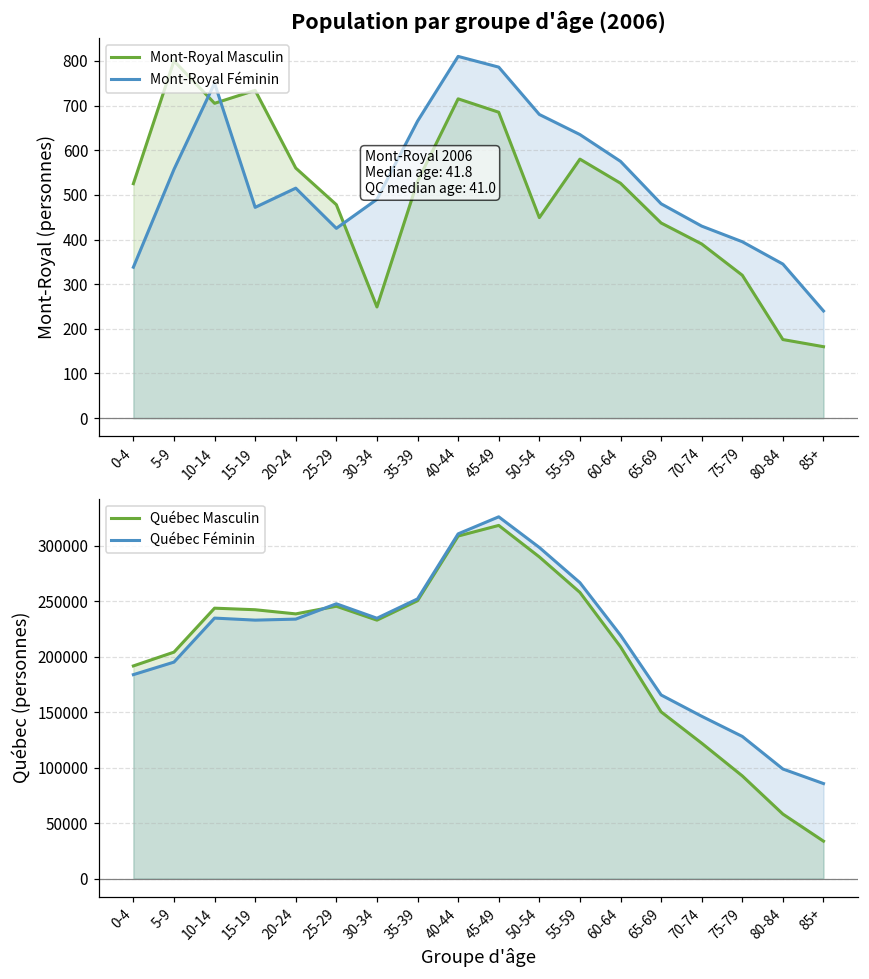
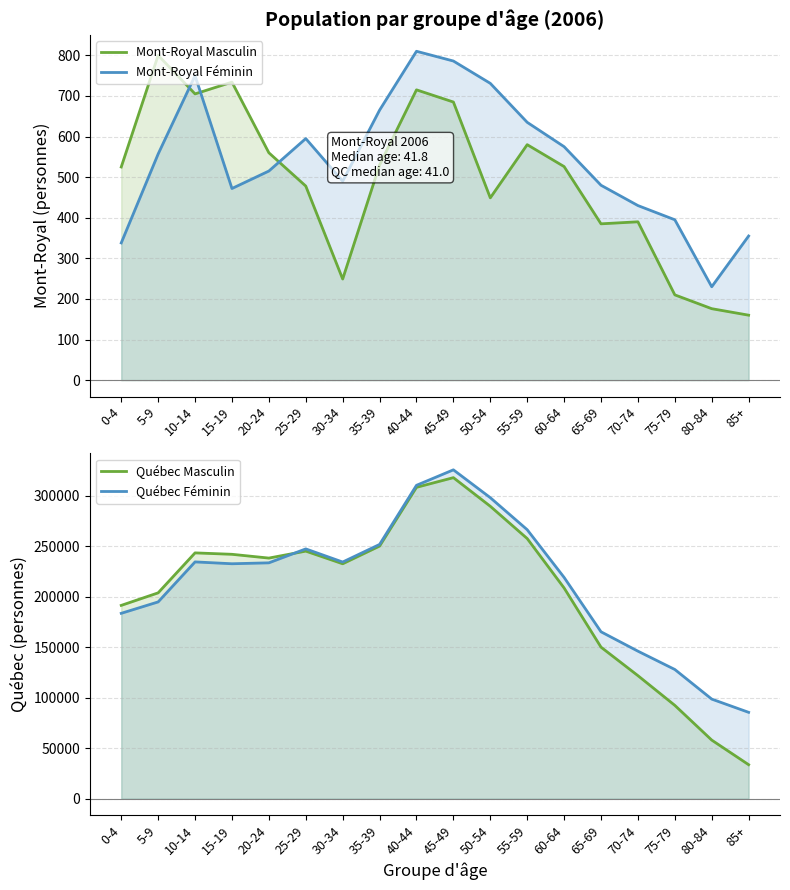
Population par groupe d'âge (2006), Mont-Royal Féminin, 25-29: 430 -> 600
Population par groupe d'âge (2006), Mont-Royal Féminin, 50-54: 680 -> 730
Population par groupe d'âge (2006), Mont-Royal Masculin, 65-69: 440 -> 390
Population par groupe d'âge (2006), Mont-Royal Masculin, 75-79: 320 -> 210
Population par groupe d'âge (2006), Mont-Royal Féminin, 80-84: 350 -> 230
Population par groupe d'âge (2006), Mont-Royal Féminin, 85+: 240 -> 360
